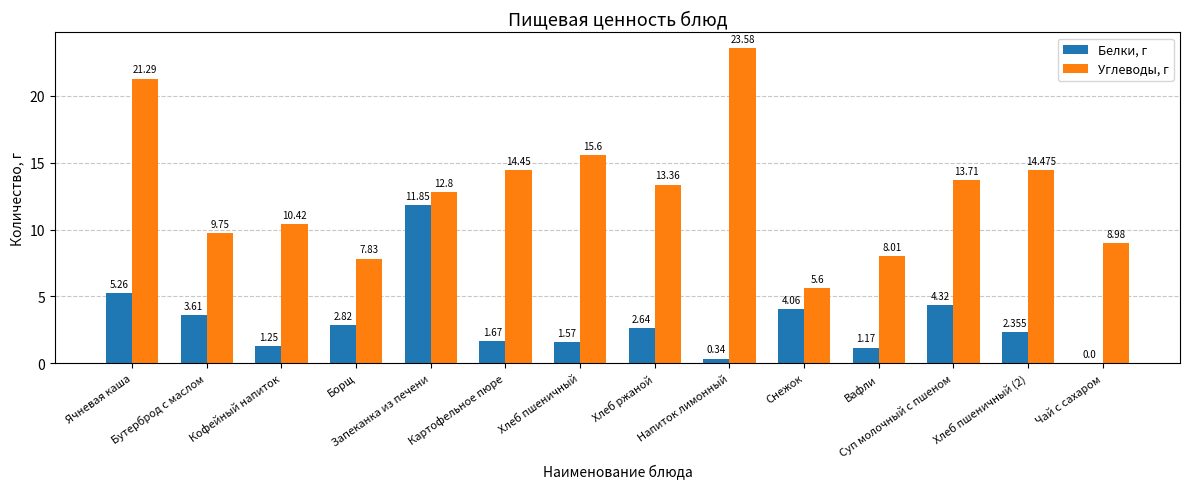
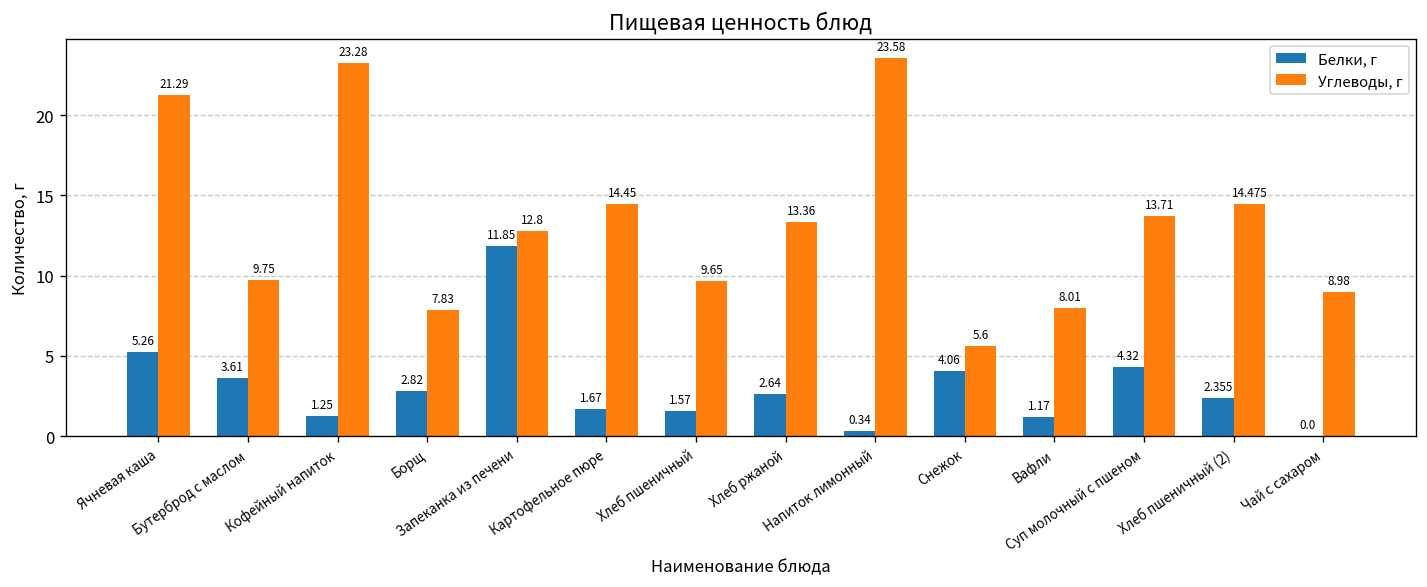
Углеводы, г, Кофейный напиток: 10.42 -> 23.28
Углеводы, г, Хлеб пшеничный: 15.6 -> 9.65
